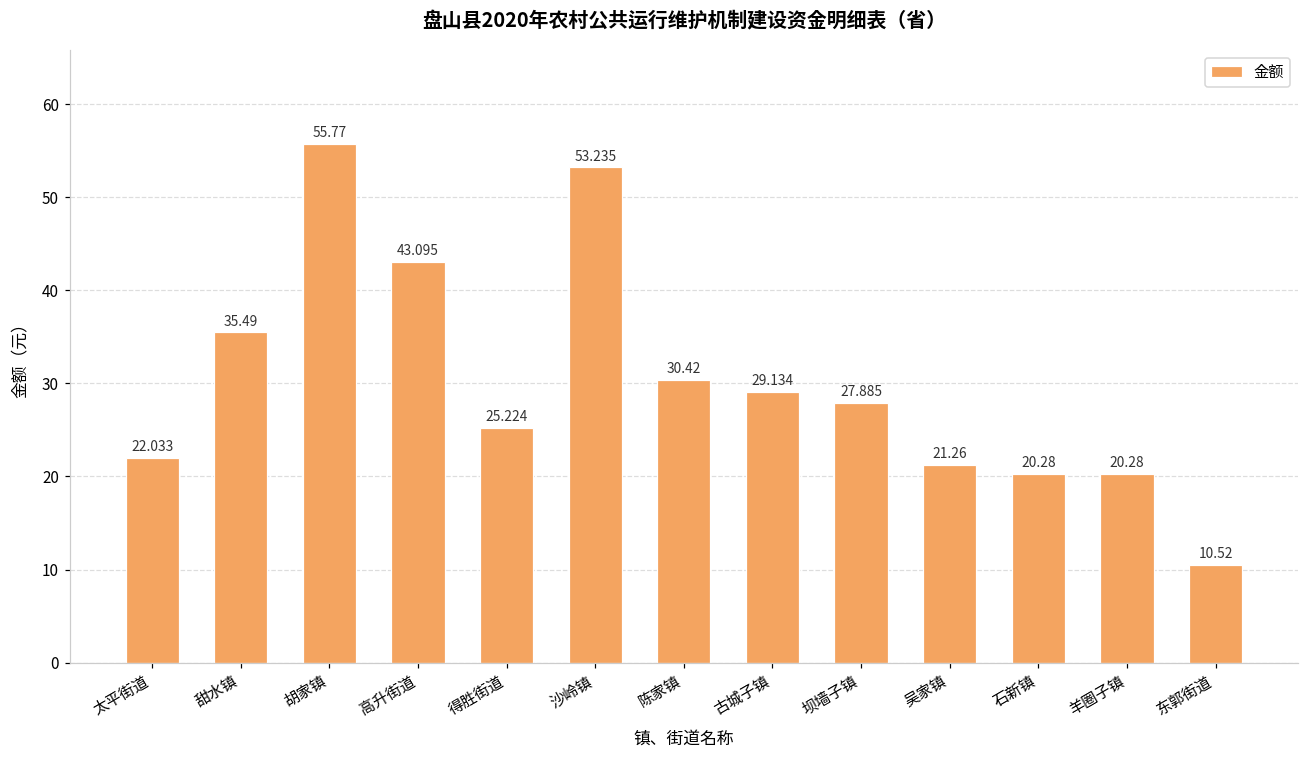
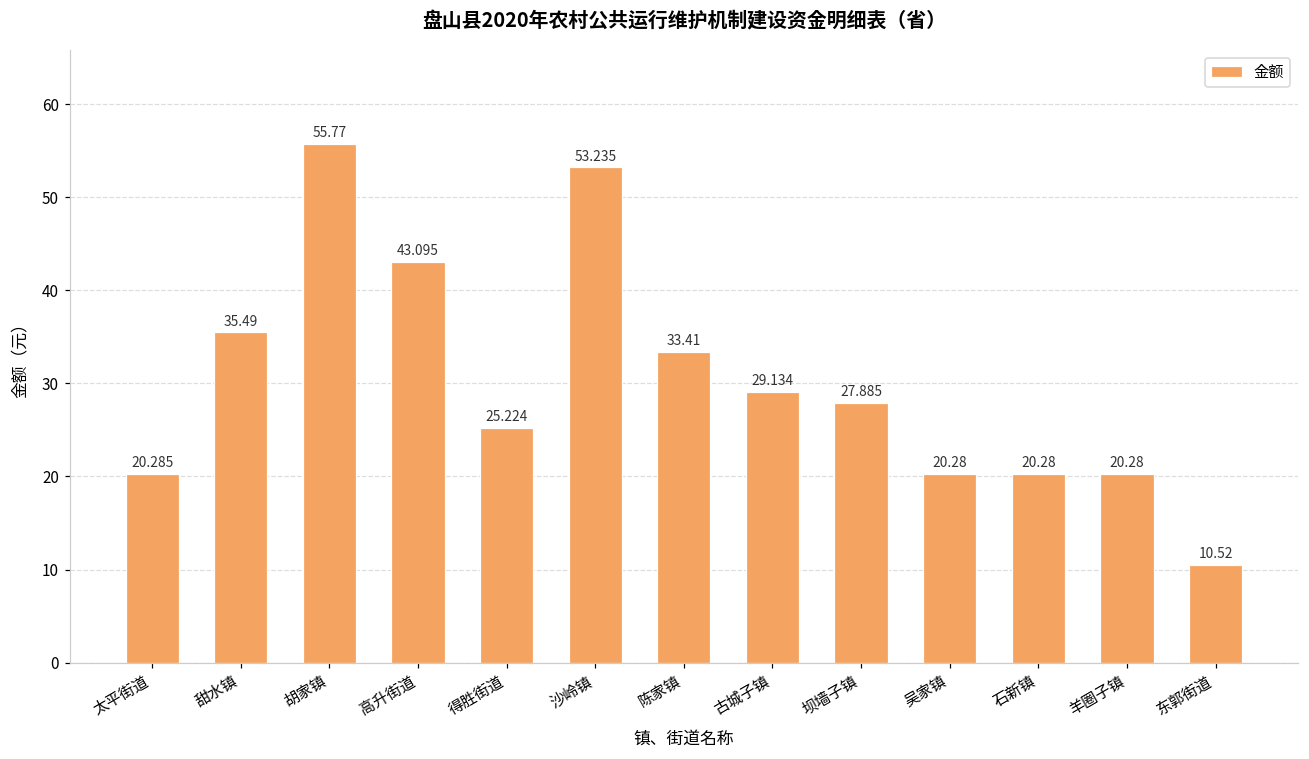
太平街道: 22.033 -> 20.285
陈家镇: 30.42 -> 33.41
吴家镇: 21.26 -> 20.28
